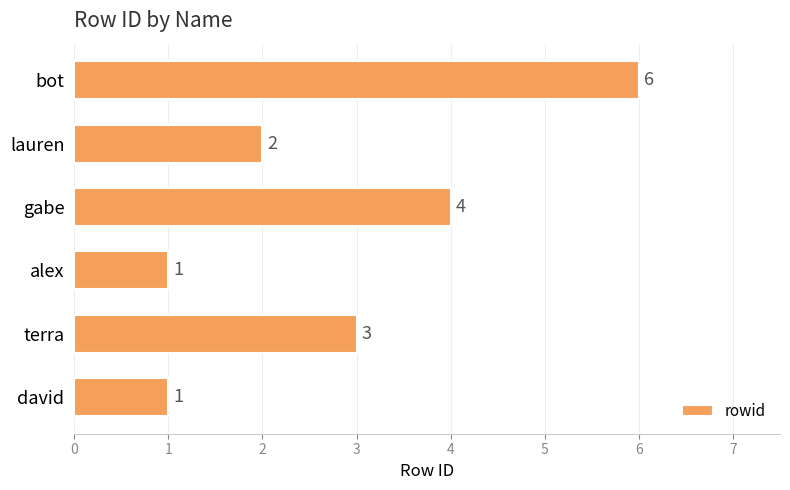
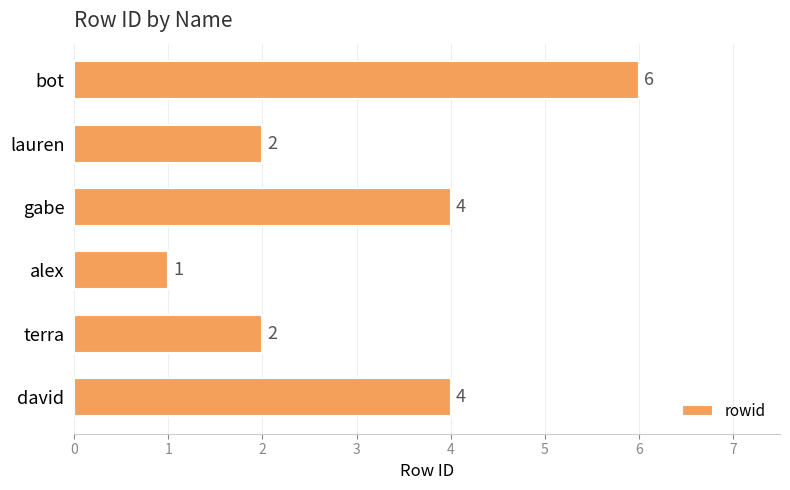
terra: 3 -> 2
david: 1 -> 4
